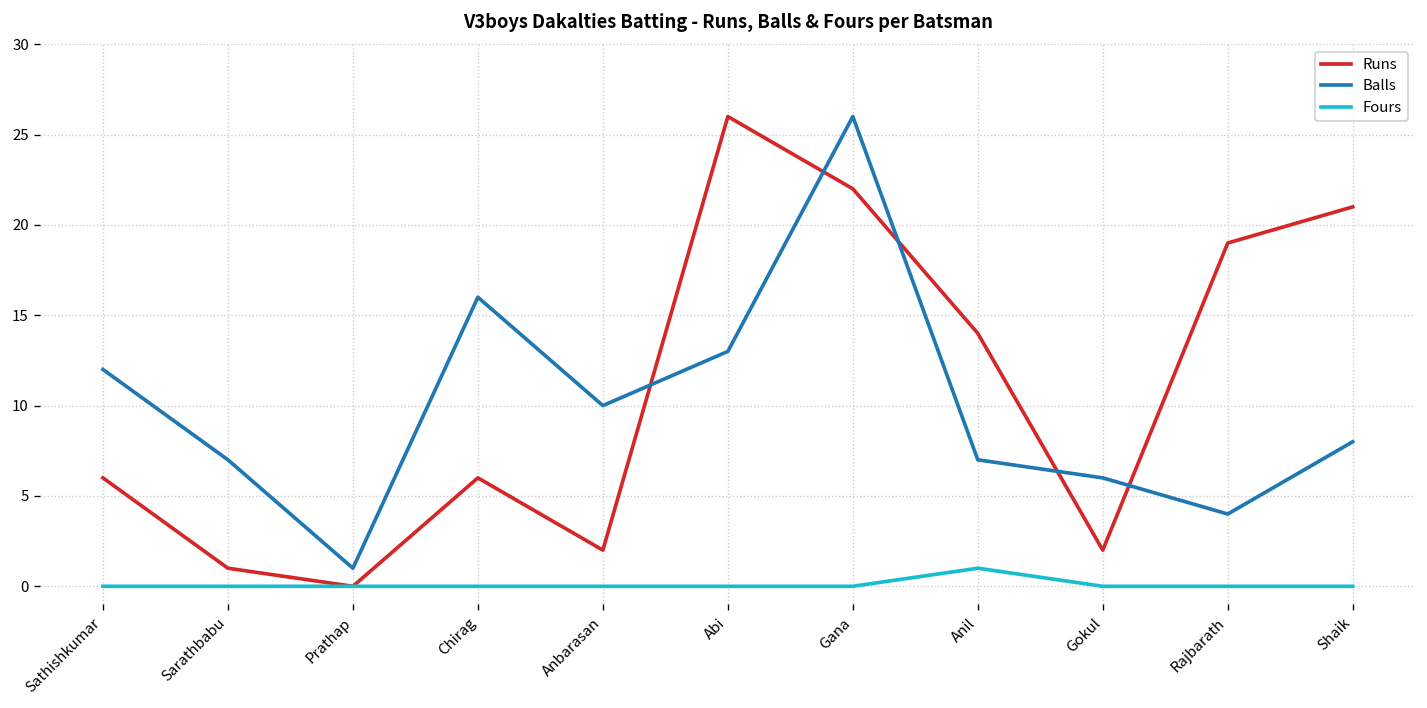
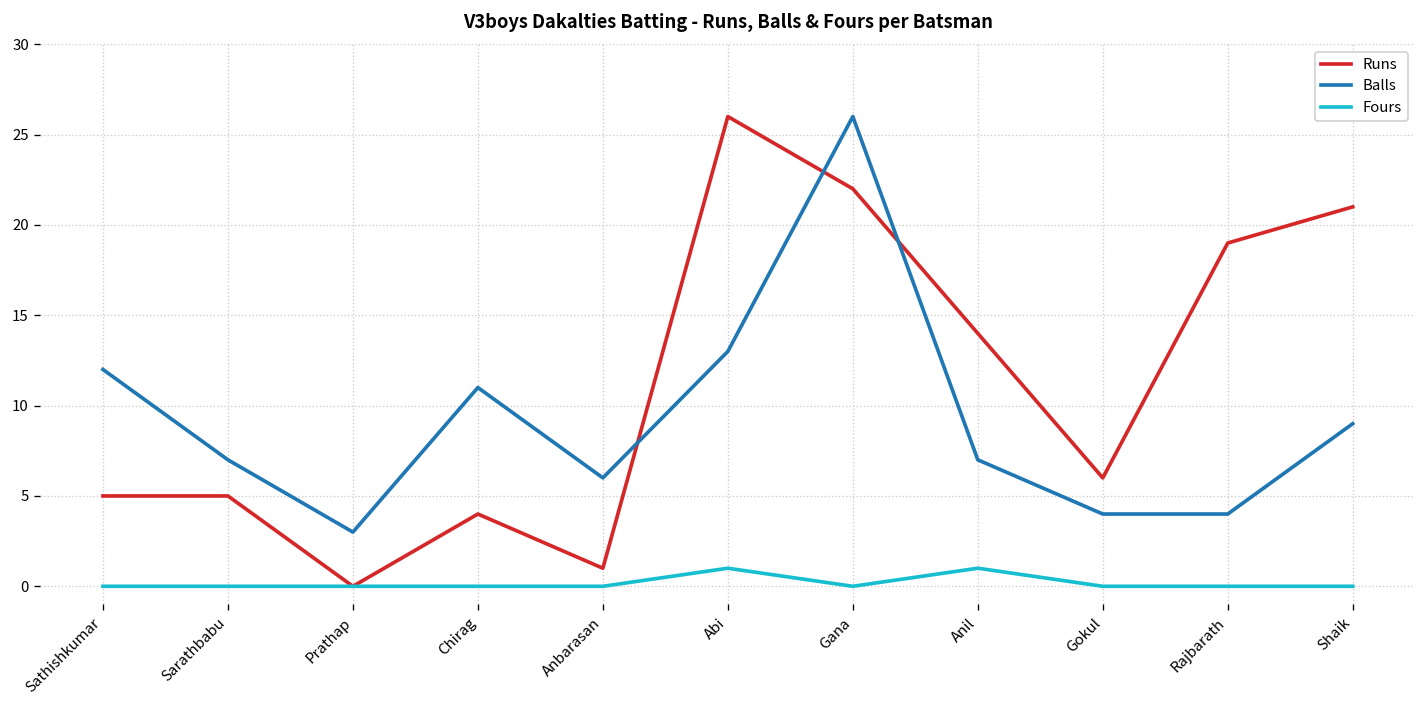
Runs, Sathishkumar: 6 -> 5
Runs, Sarathbabu: 1 -> 5
Balls, Prathap: 1 -> 3
Runs, Chirag: 6 -> 4
Balls, Chirag: 16 -> 11
Runs, Anbarasan: 2 -> 1
Balls, Anbarasan: 10 -> 6
Fours, Abi: 0 -> 1
Runs, Gokul: 2 -> 6
Balls, Gokul: 6 -> 4
Balls, Shaik: 8 -> 9
